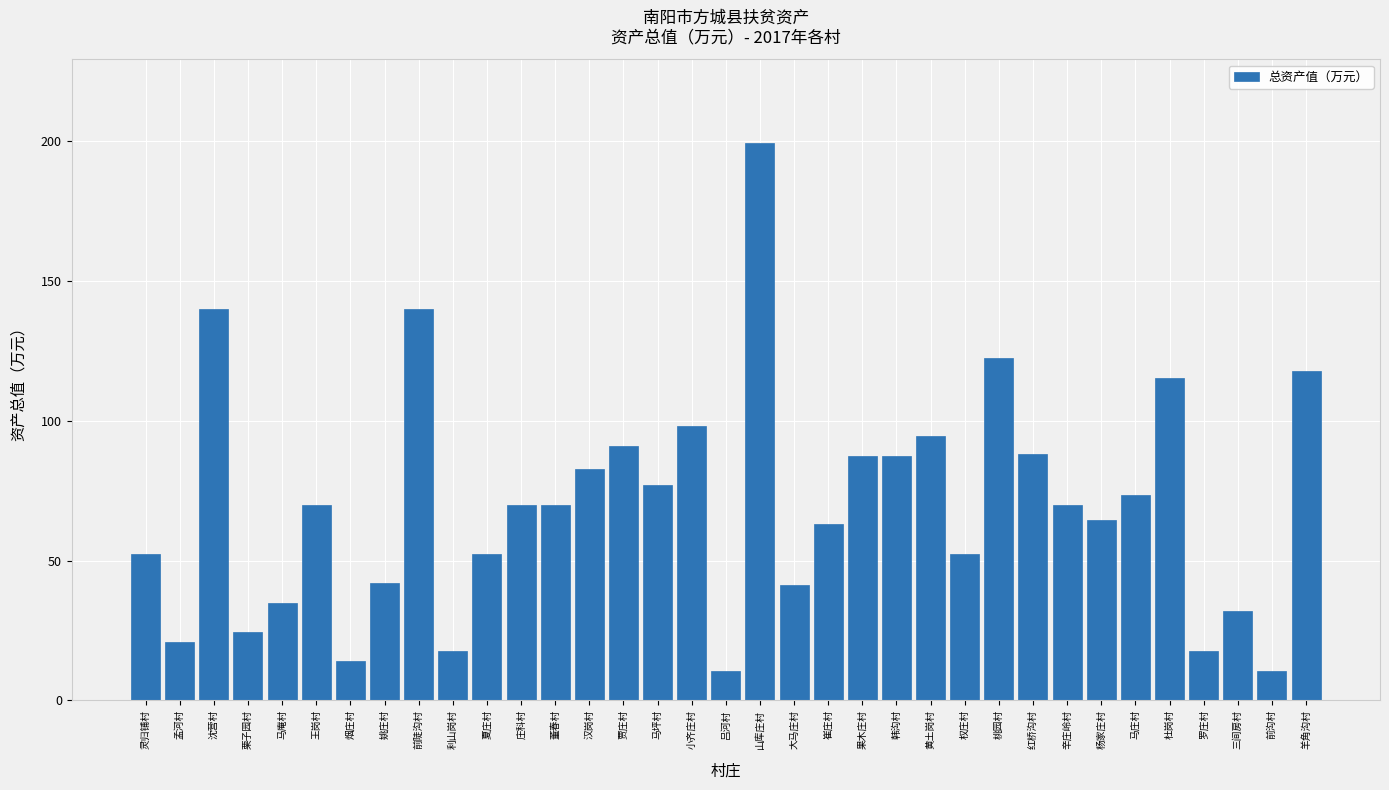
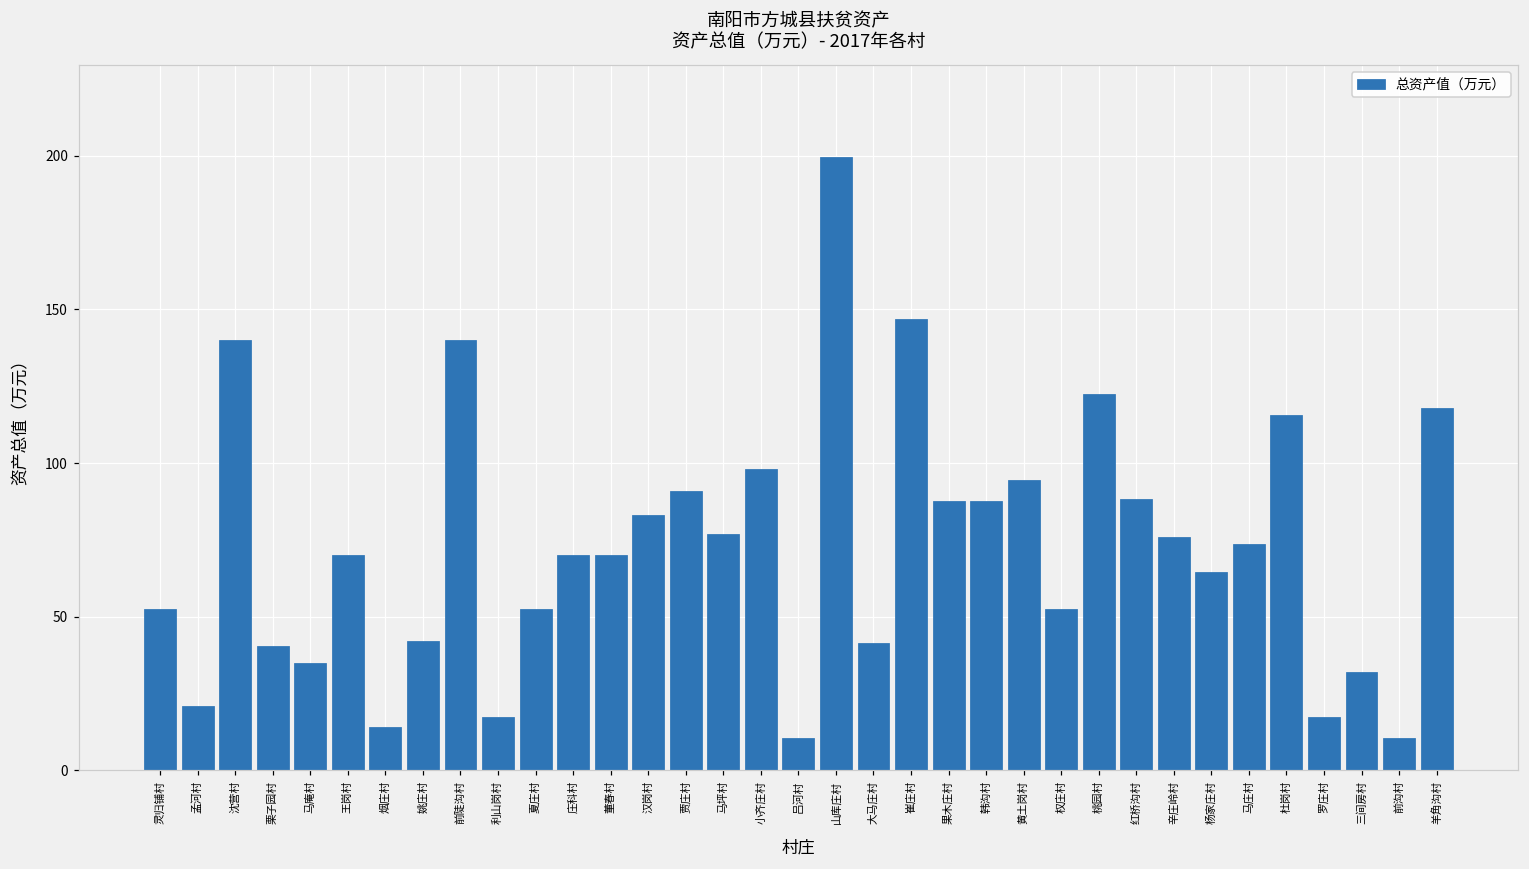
栗子园村: 25 -> 41
崔庄村: 63 -> 147
辛庄岭村: 70 -> 76
